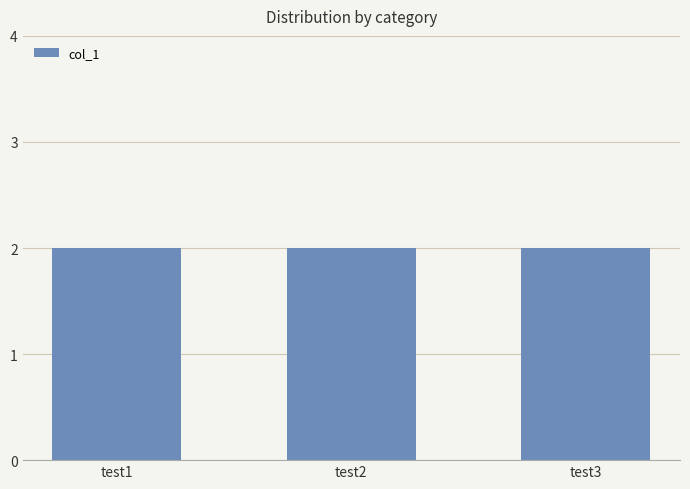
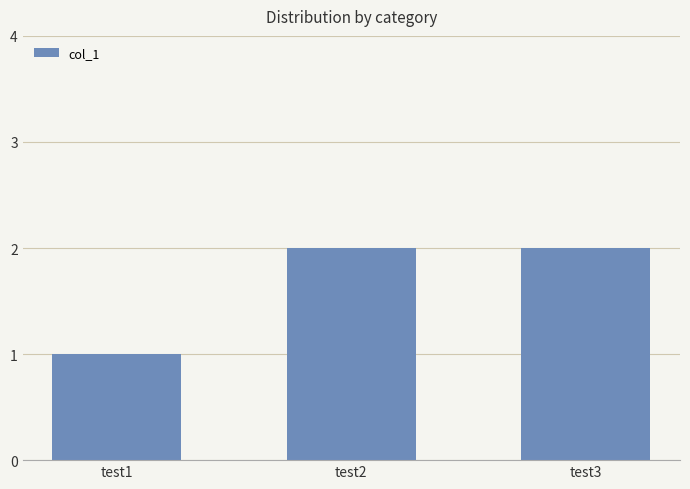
test1: 2 -> 1
